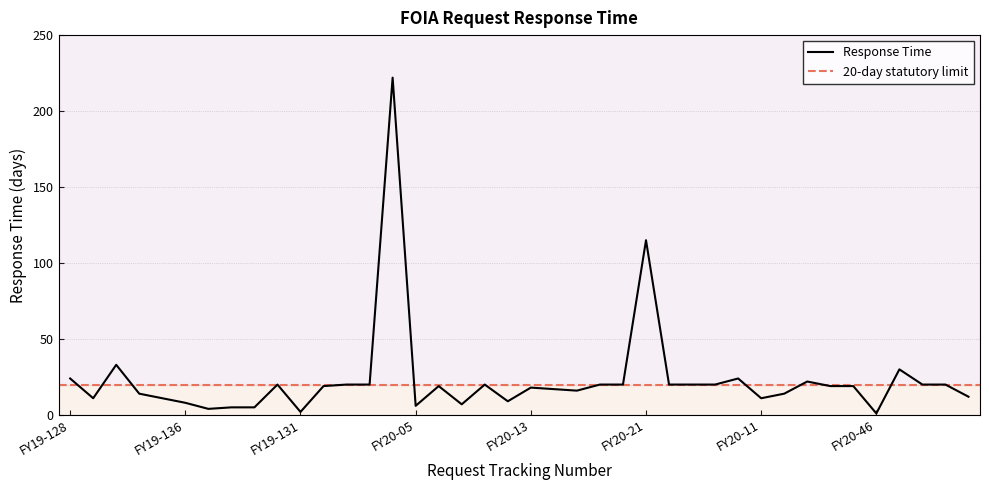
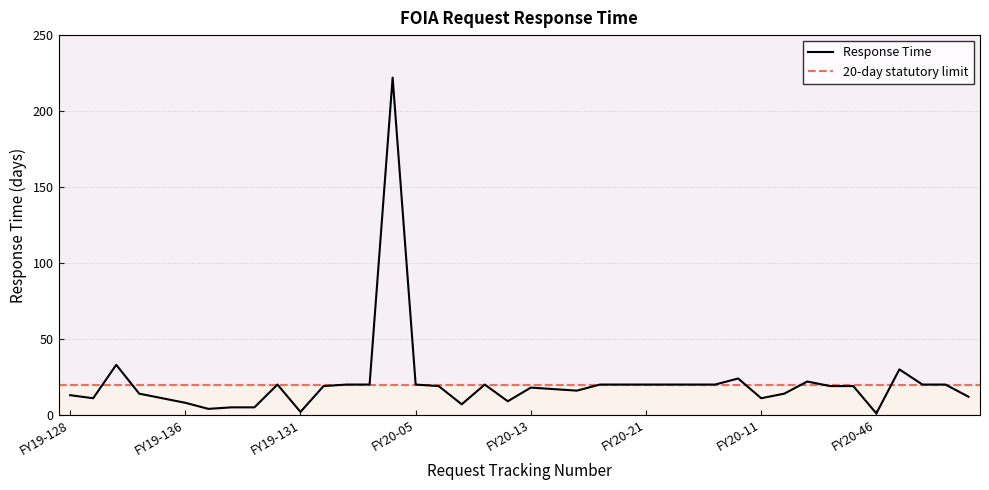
FY19-128: 24 -> 13
FY20-05: 6 -> 20
FY20-21: 115 -> 20
